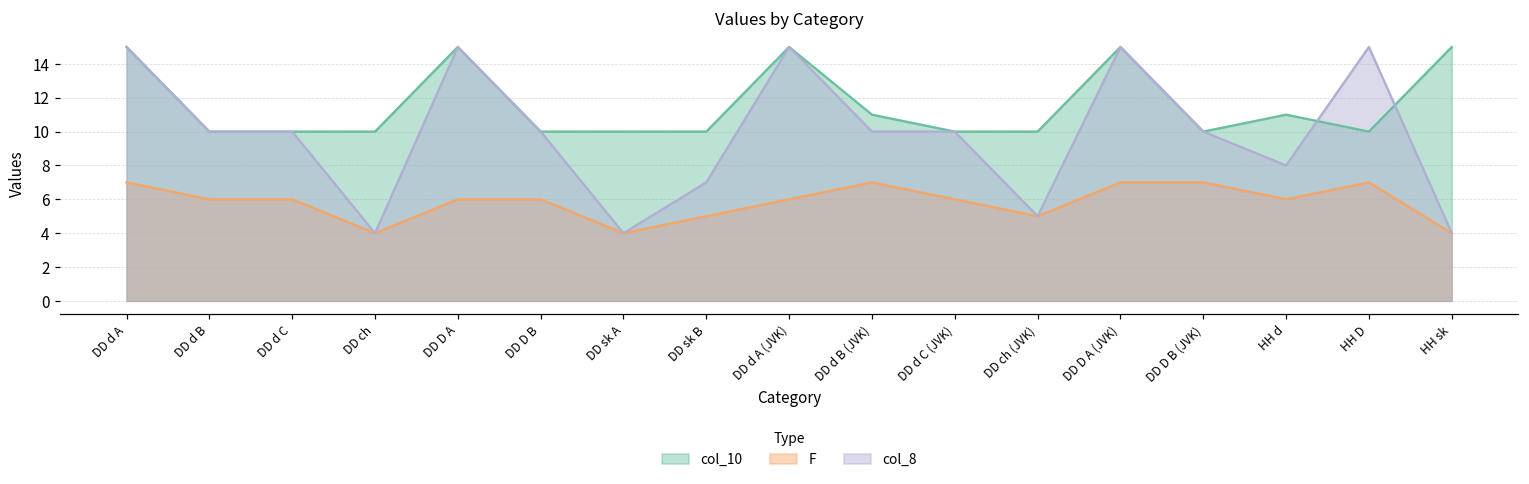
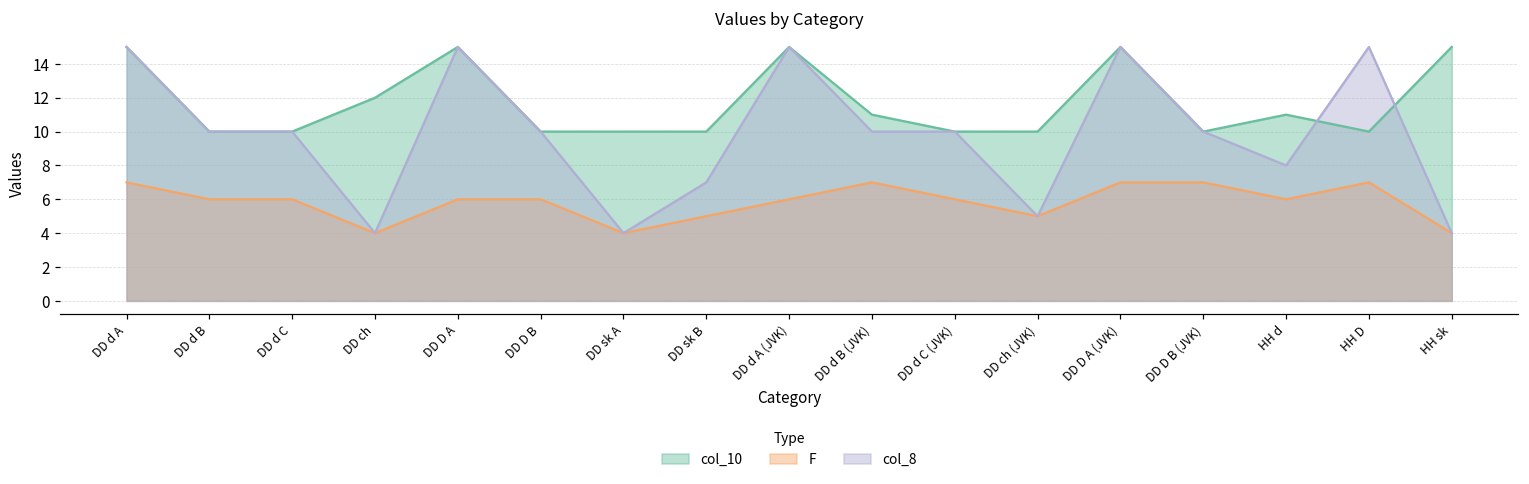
col_10, DD ch: 10 -> 12
